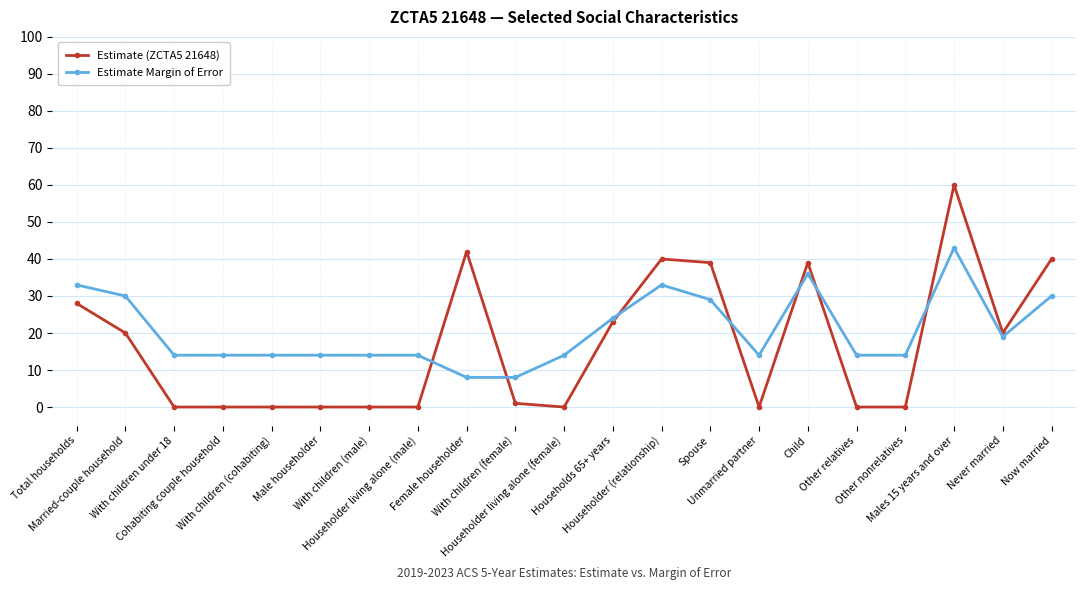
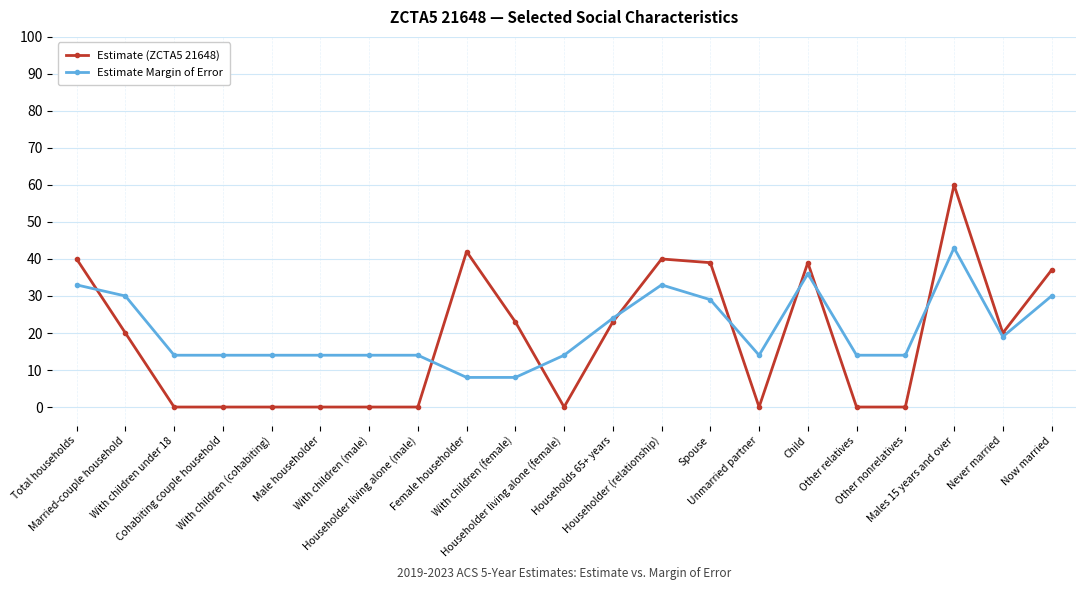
Estimate (ZCTA5 21648), Total households: 28 -> 40
Estimate (ZCTA5 21648), With children (female): 1 -> 23
Estimate (ZCTA5 21648), Now married: 40 -> 37
